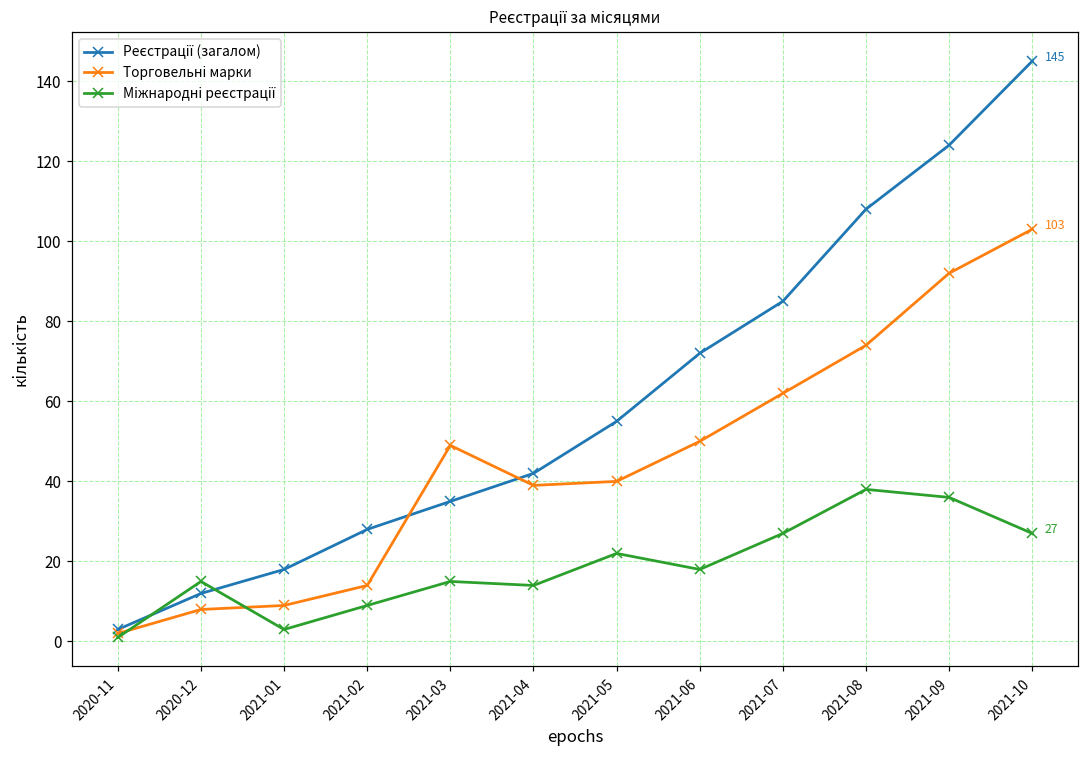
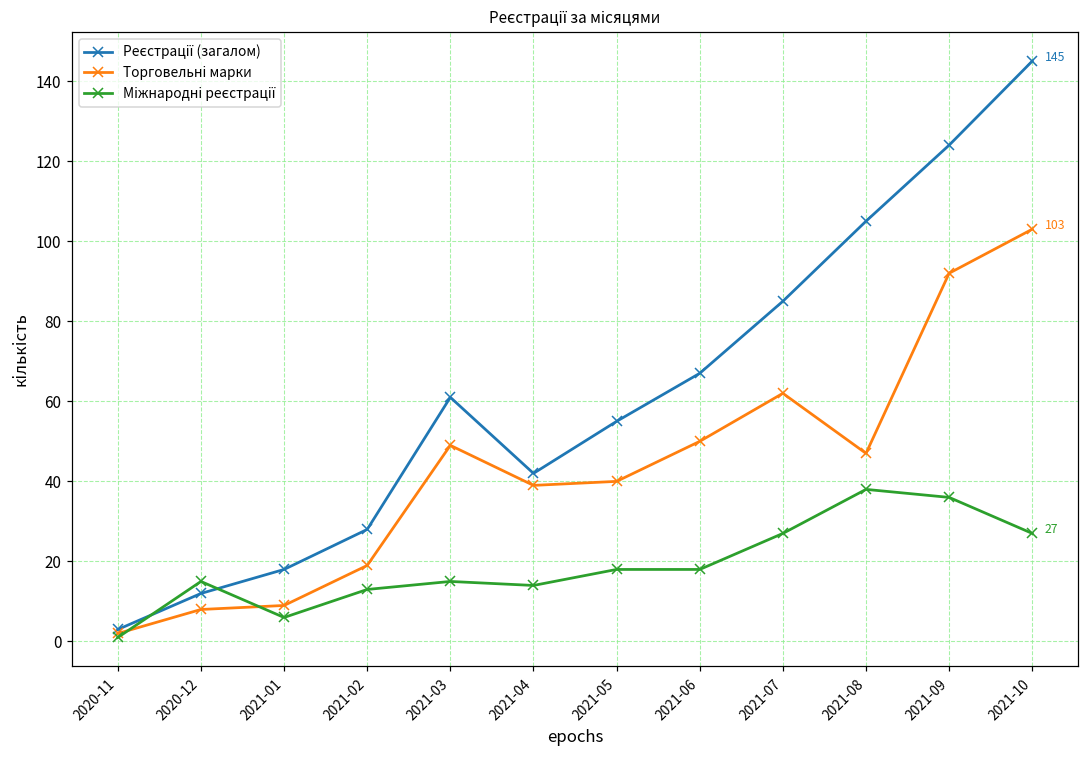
Міжнародні реєстрації, 2021-01: 3 -> 6
Торговельні марки, 2021-02: 14 -> 19
Міжнародні реєстрації, 2021-02: 9 -> 13
Реєстрації (загалом), 2021-03: 35 -> 61
Міжнародні реєстрації, 2021-05: 22 -> 18
Реєстрації (загалом), 2021-06: 72 -> 67
Реєстрації (загалом), 2021-08: 108 -> 105
Торговельні марки, 2021-08: 74 -> 47
